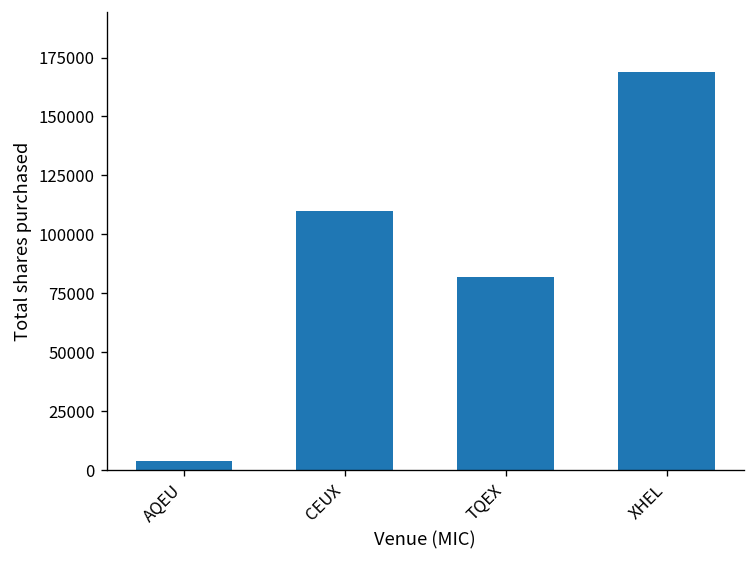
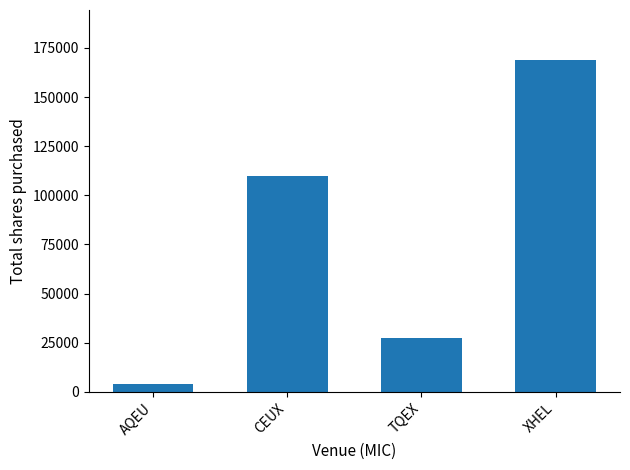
TQEX: 82000 -> 27000
